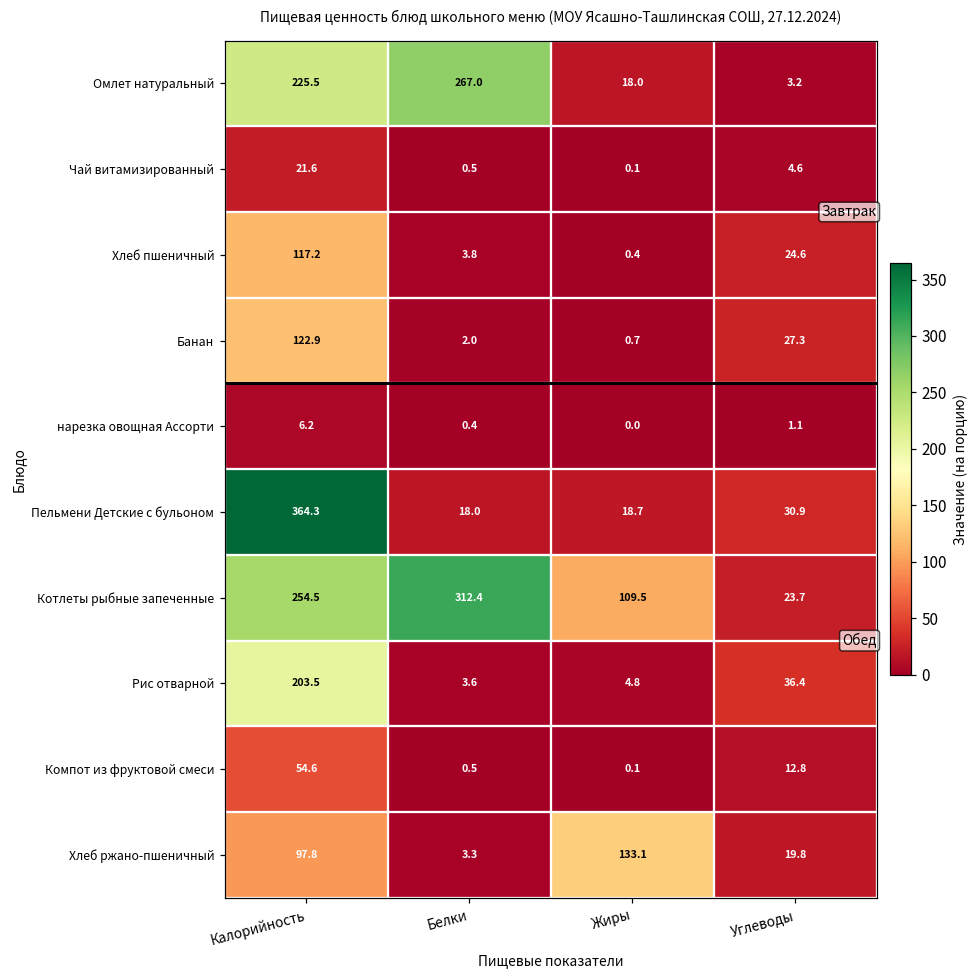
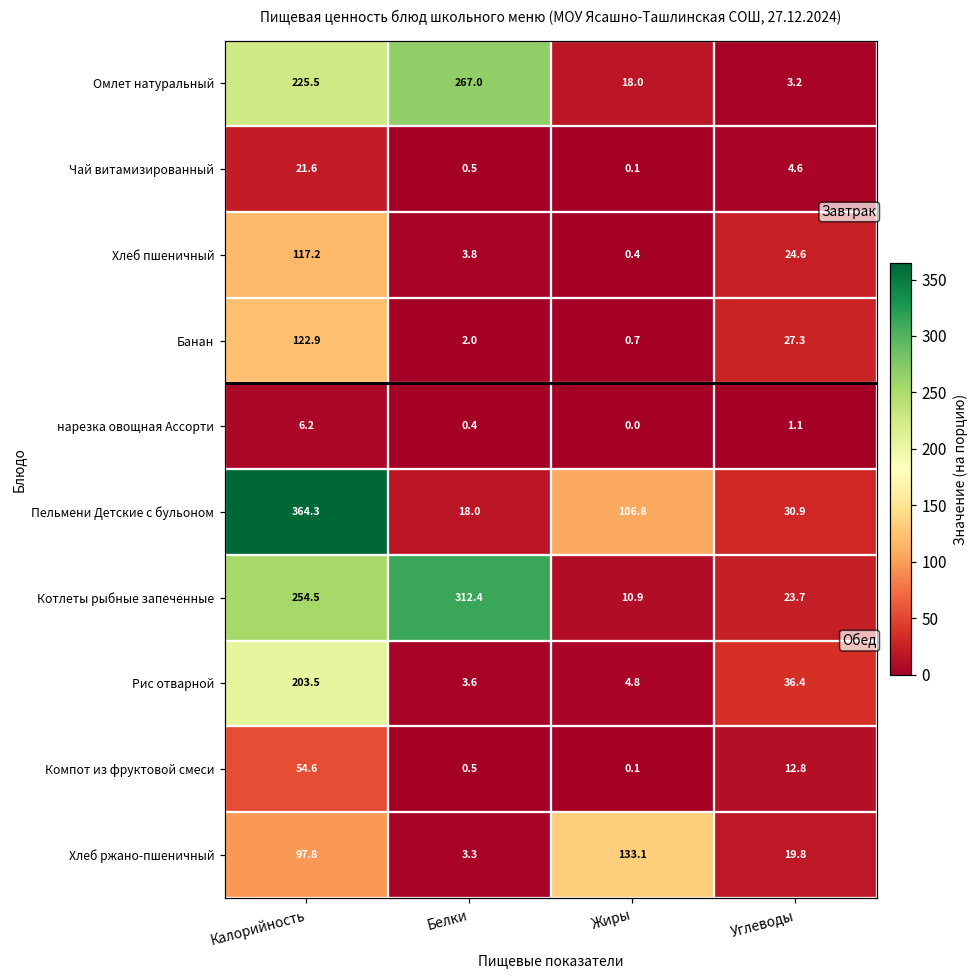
Пельмени Детские с бульоном, Жиры: 18.7 -> 106.8
Котлеты рыбные запеченные, Жиры: 109.5 -> 10.9
